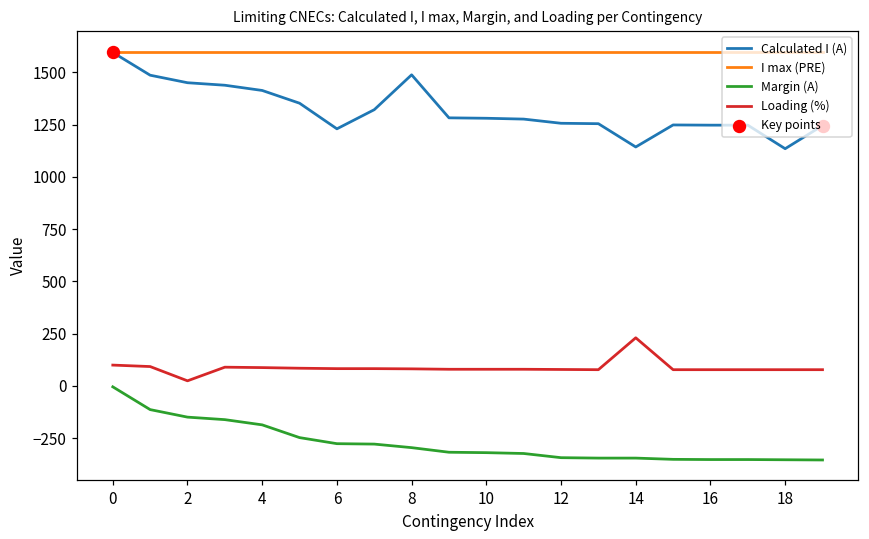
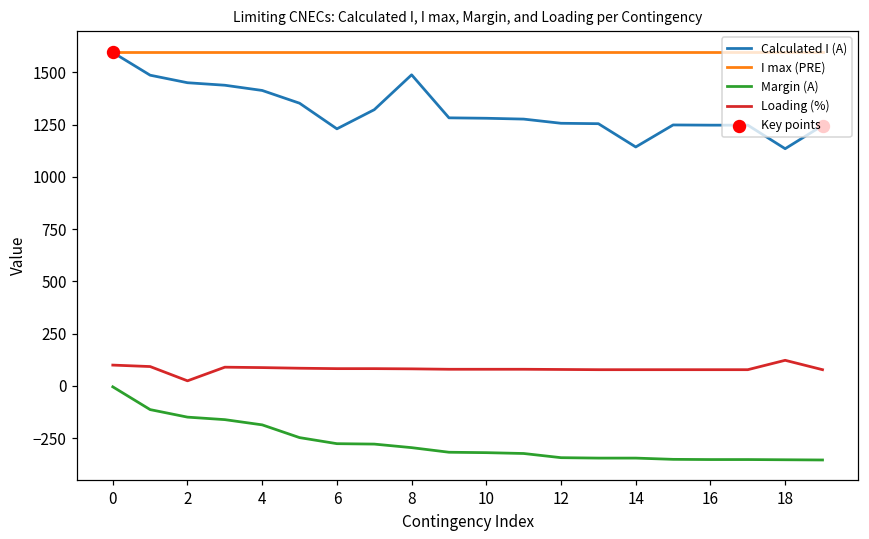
Loading (%), 14: 230 -> 80
Loading (%), 18: 80 -> 120
